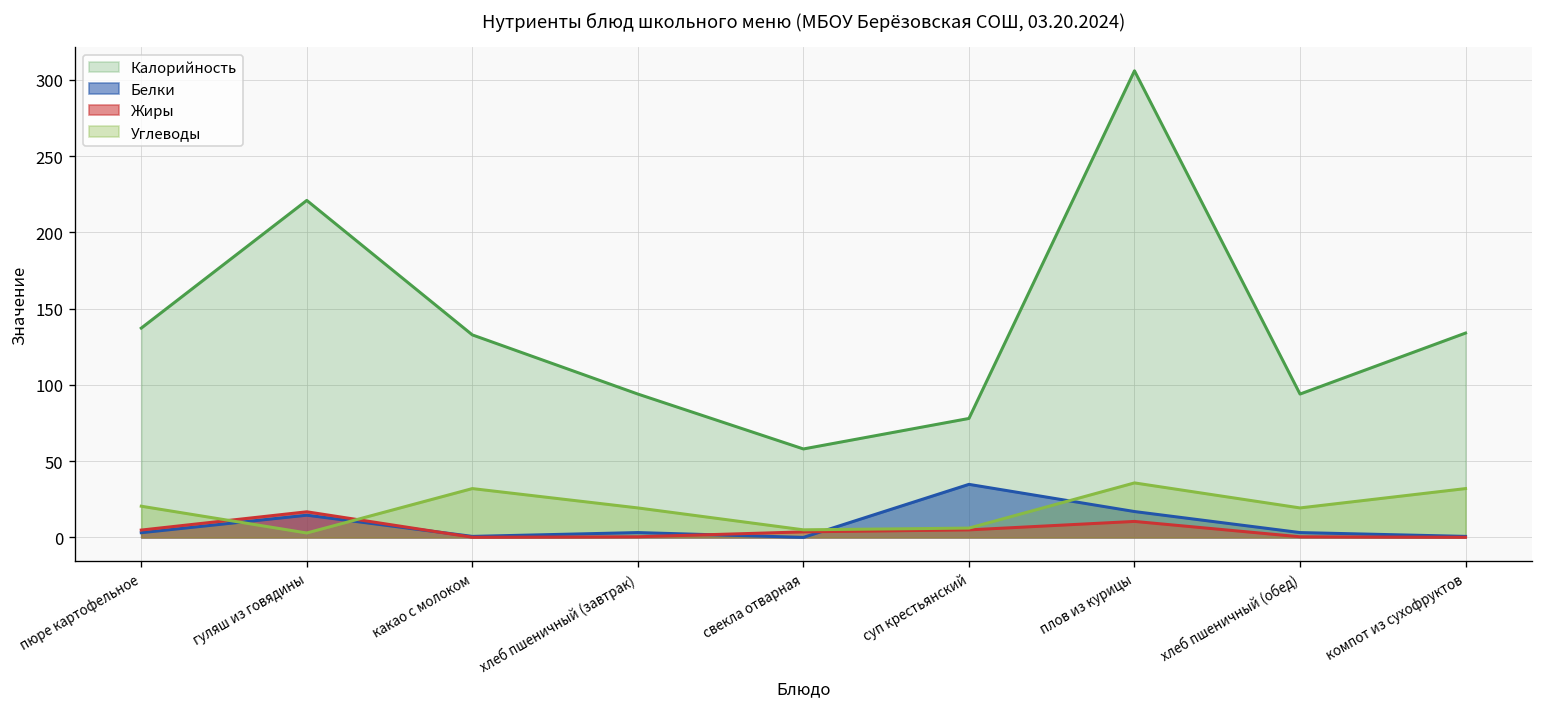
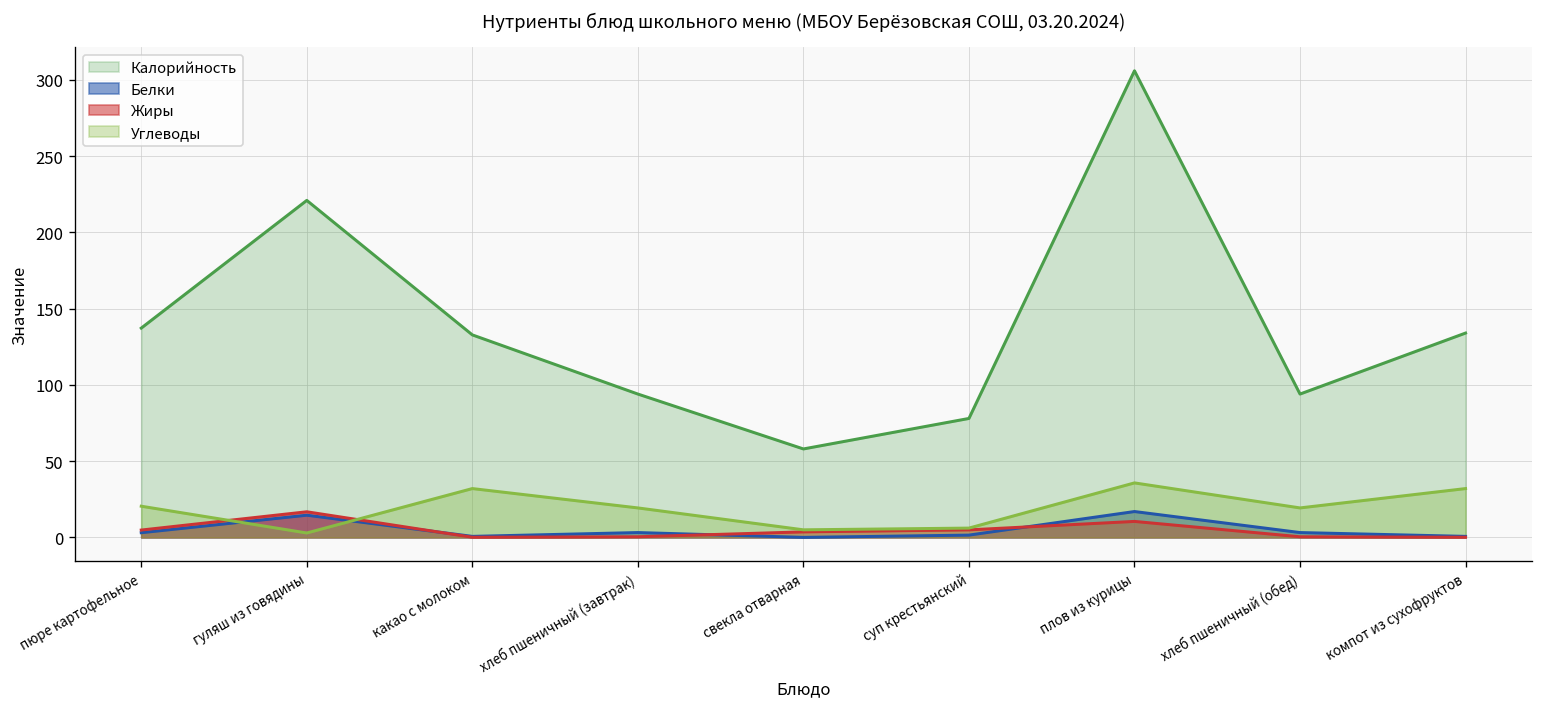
Белки, суп крестьянский: 35 -> 1
